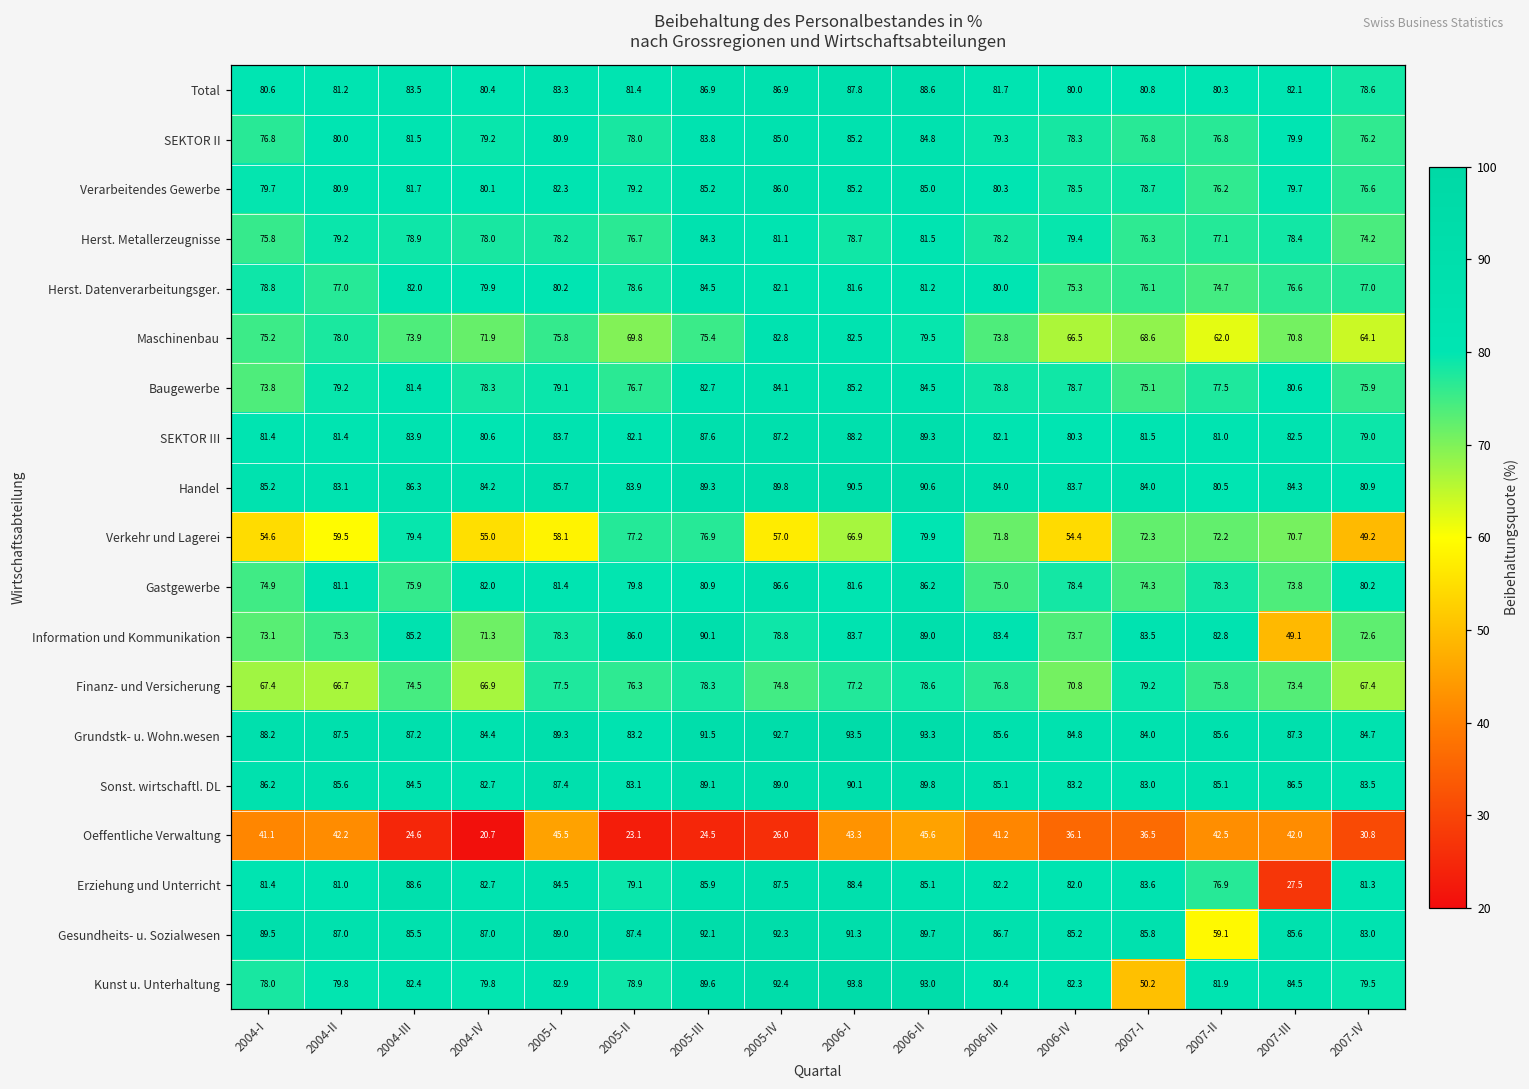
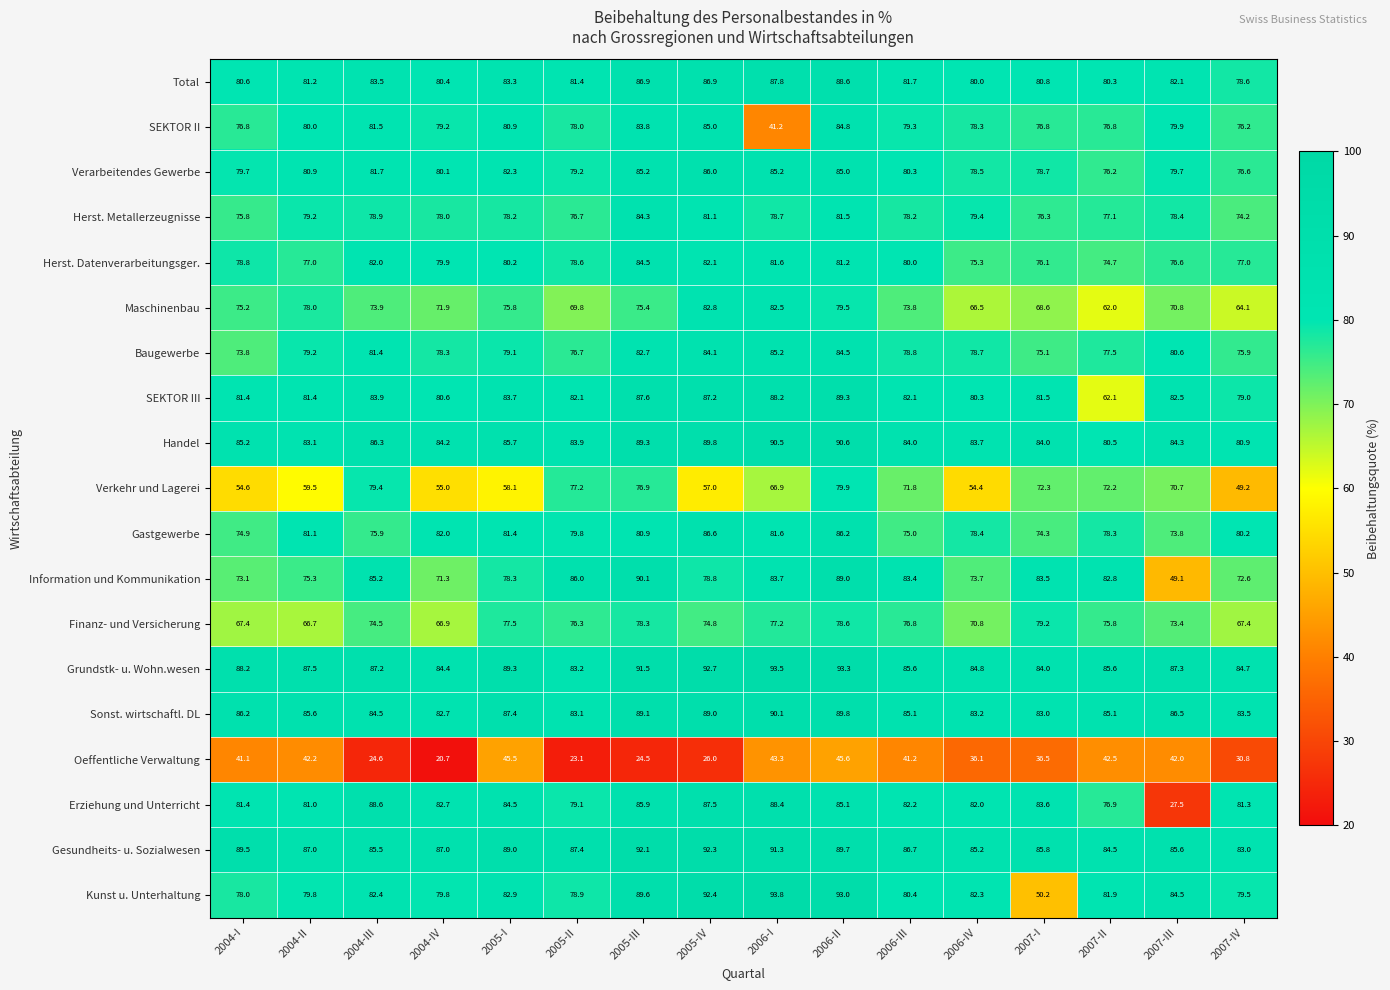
SEKTOR II, 2006-I: 85.2 -> 41.2
SEKTOR III, 2007-II: 81.0 -> 62.1
Gesundheits- u. Sozialwesen, 2007-II: 59.1 -> 84.5
